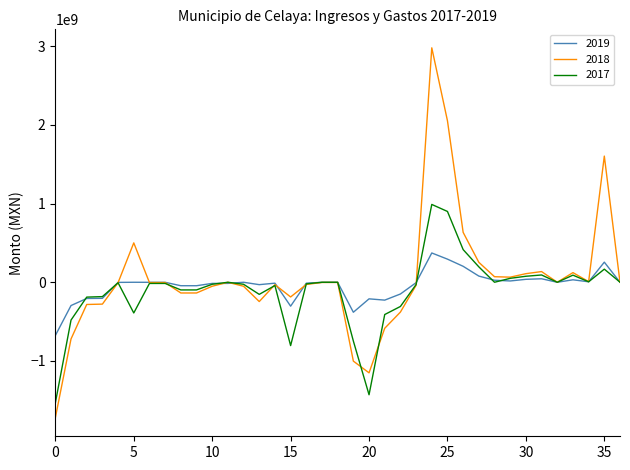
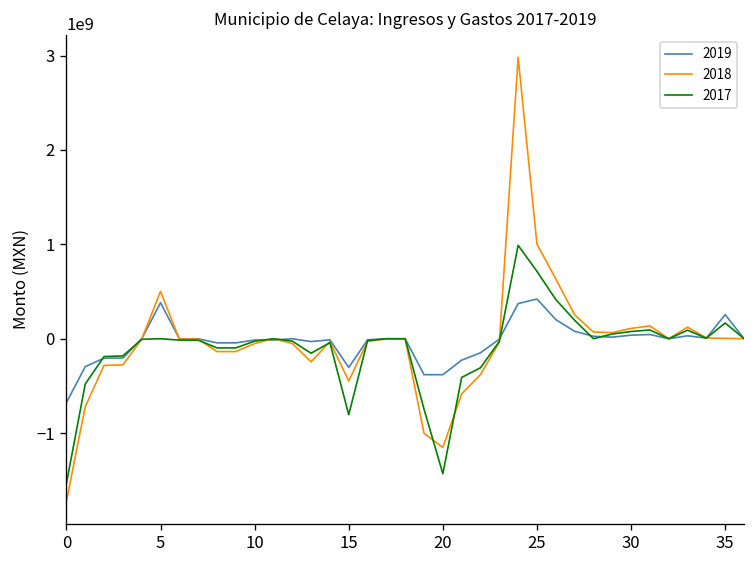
2019, 5: 0 -> 400000000
2017, 5: -400000000 -> 0
2018, 15: -200000000 -> -400000000
2019, 20: -200000000 -> -400000000
2019, 25: 300000000 -> 400000000
2018, 25: 2100000000 -> 1000000000
2017, 25: 900000000 -> 700000000
2018, 35: 1600000000 -> 0
